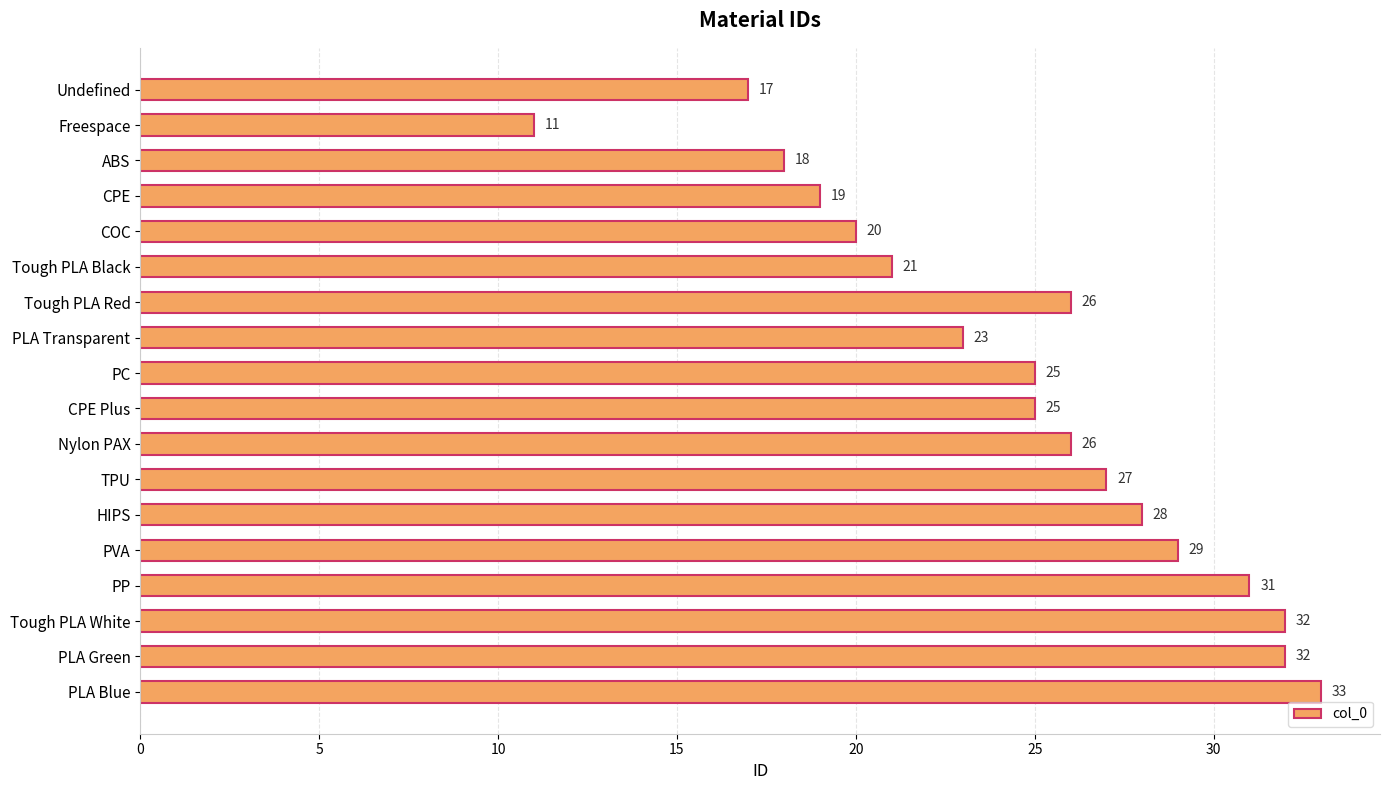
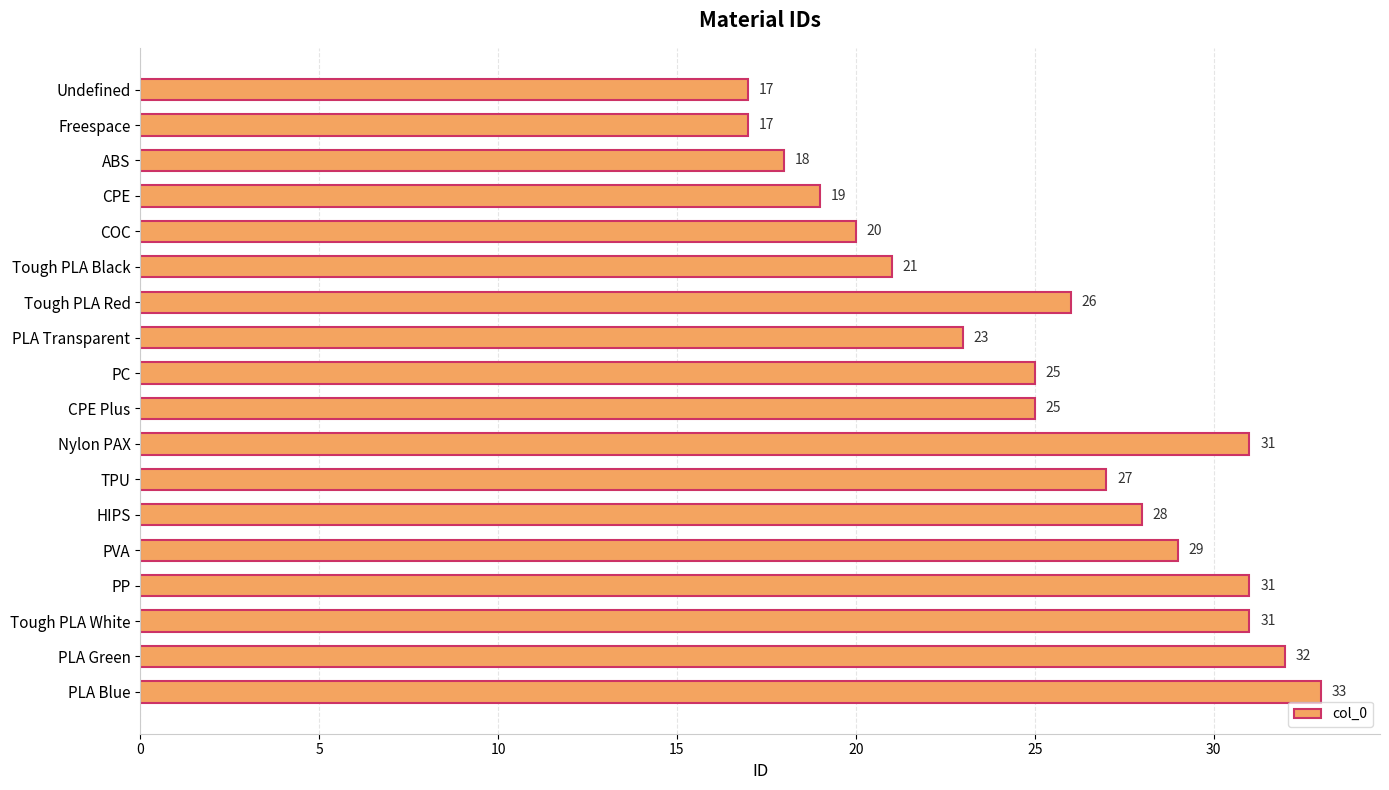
Freespace: 11 -> 17
Nylon PAX: 26 -> 31
Tough PLA White: 32 -> 31
